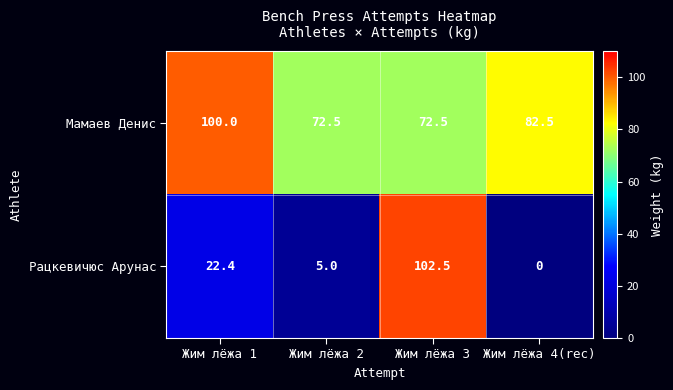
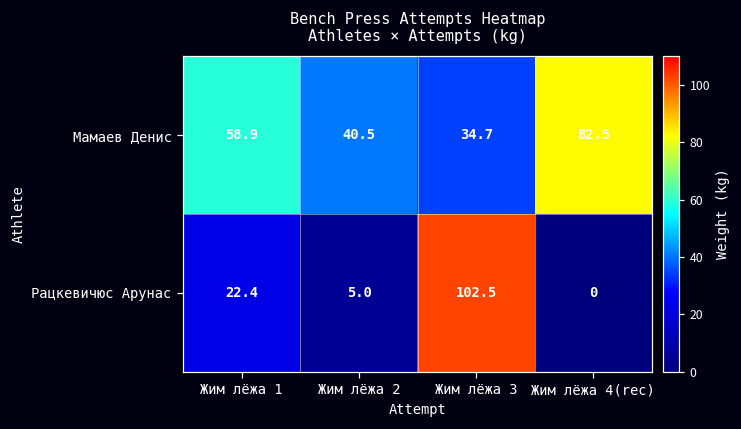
Мамаев Денис, Жим лёжа 1: 100.0 -> 58.9
Мамаев Денис, Жим лёжа 2: 72.5 -> 40.5
Мамаев Денис, Жим лёжа 3: 72.5 -> 34.7
